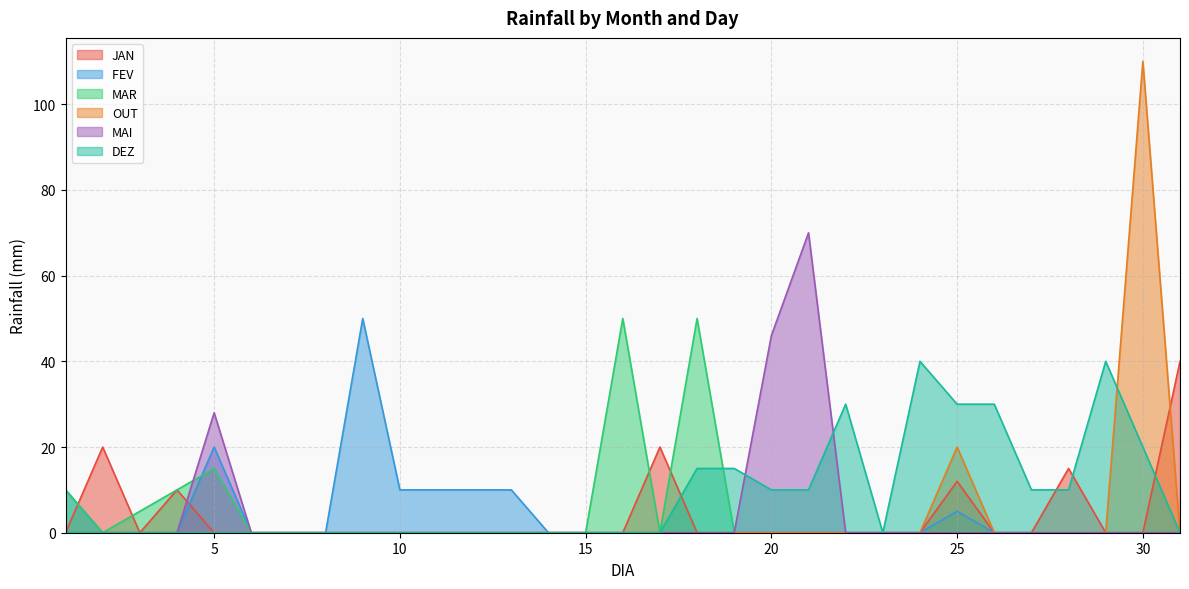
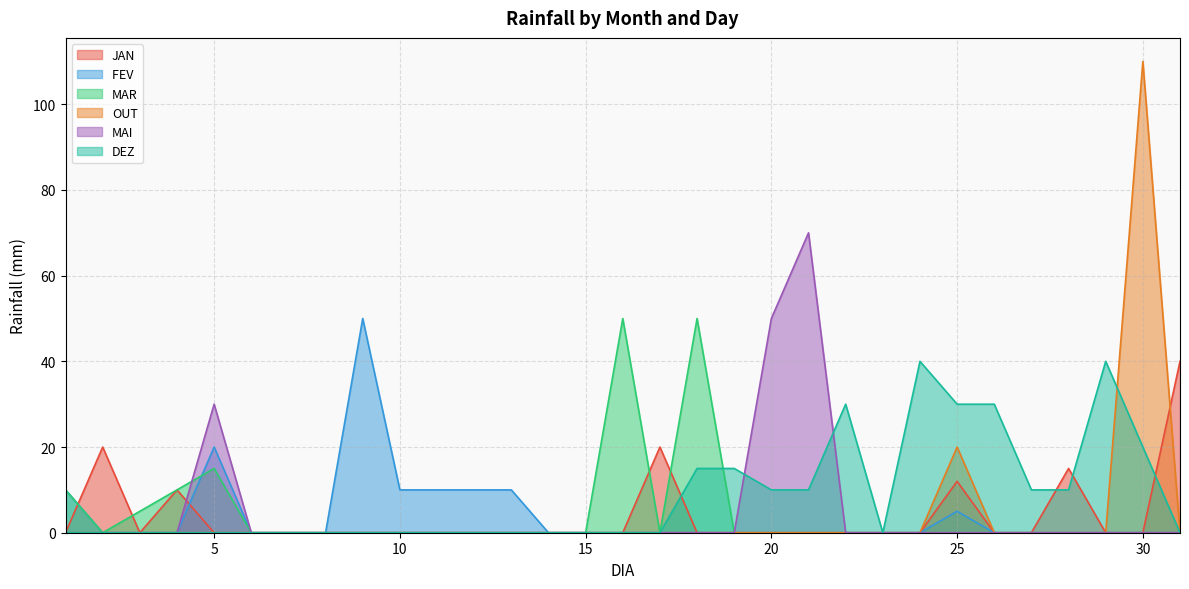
MAI, 5: 28 -> 30
MAI, 20: 46 -> 50
